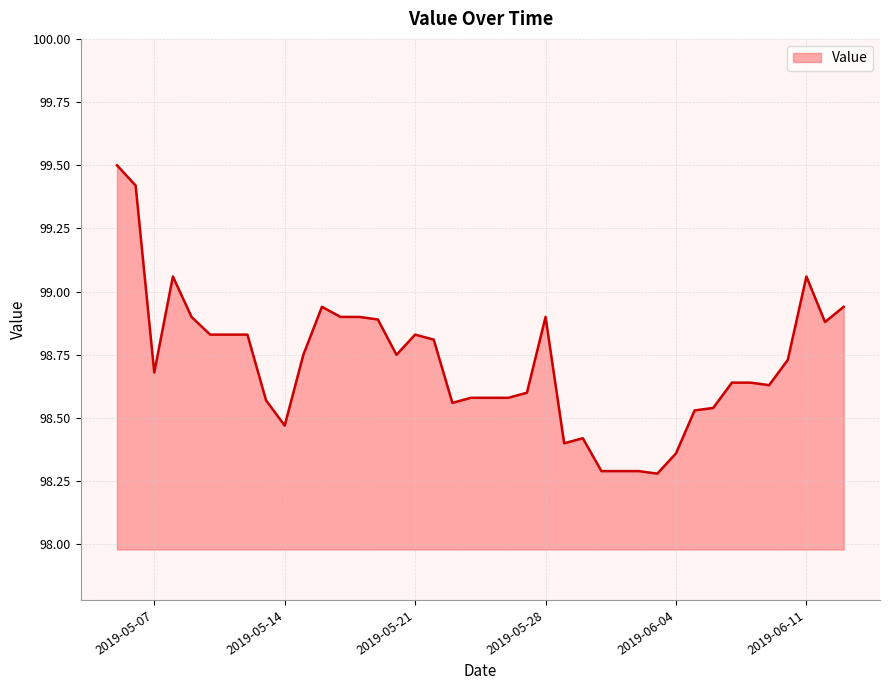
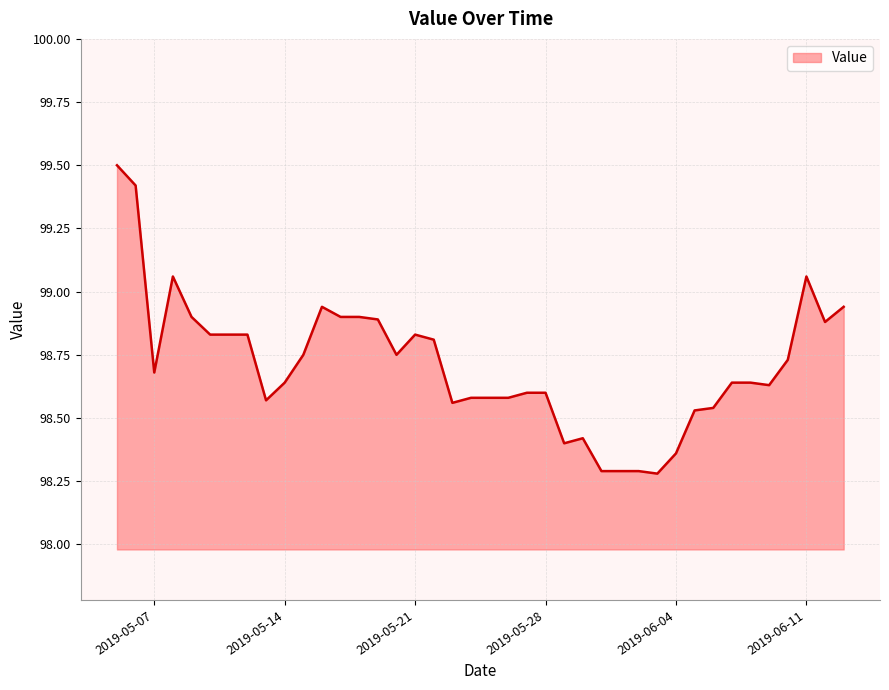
2019-05-14: 98.47 -> 98.64
2019-05-28: 98.9 -> 98.6
